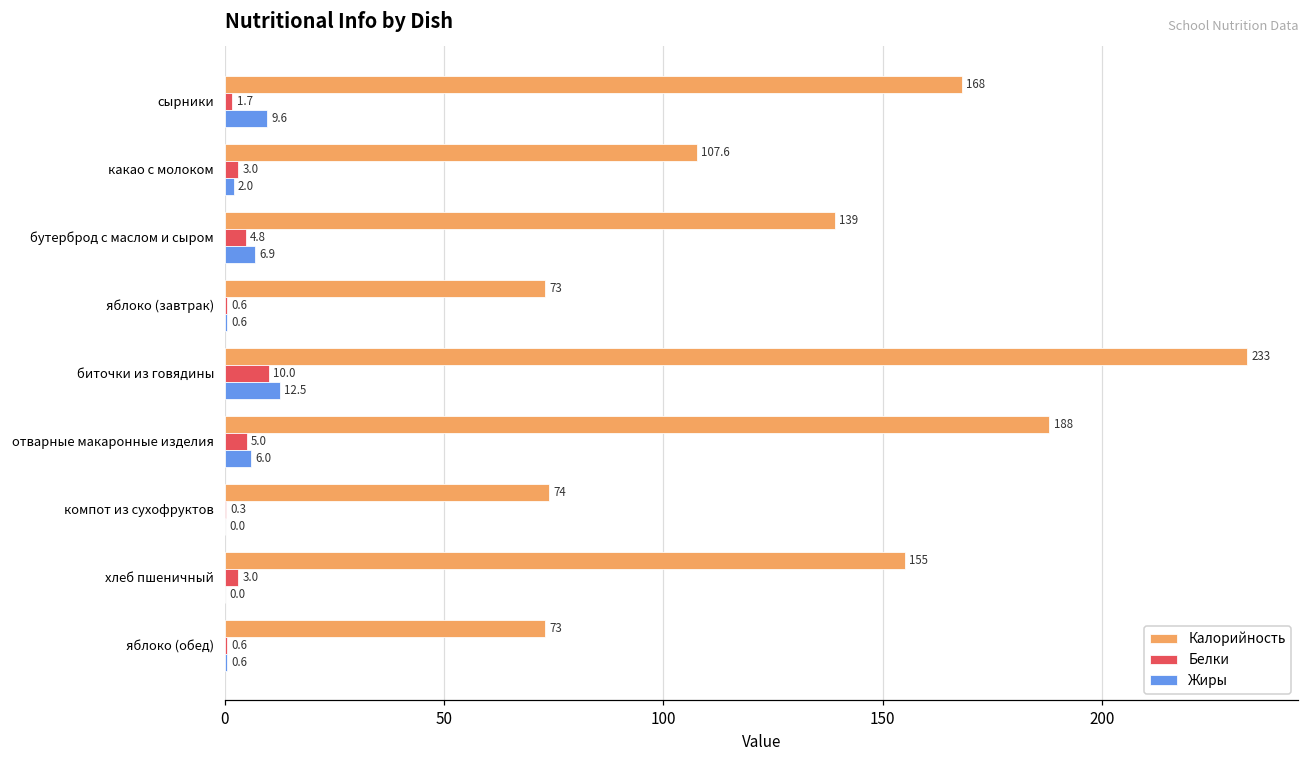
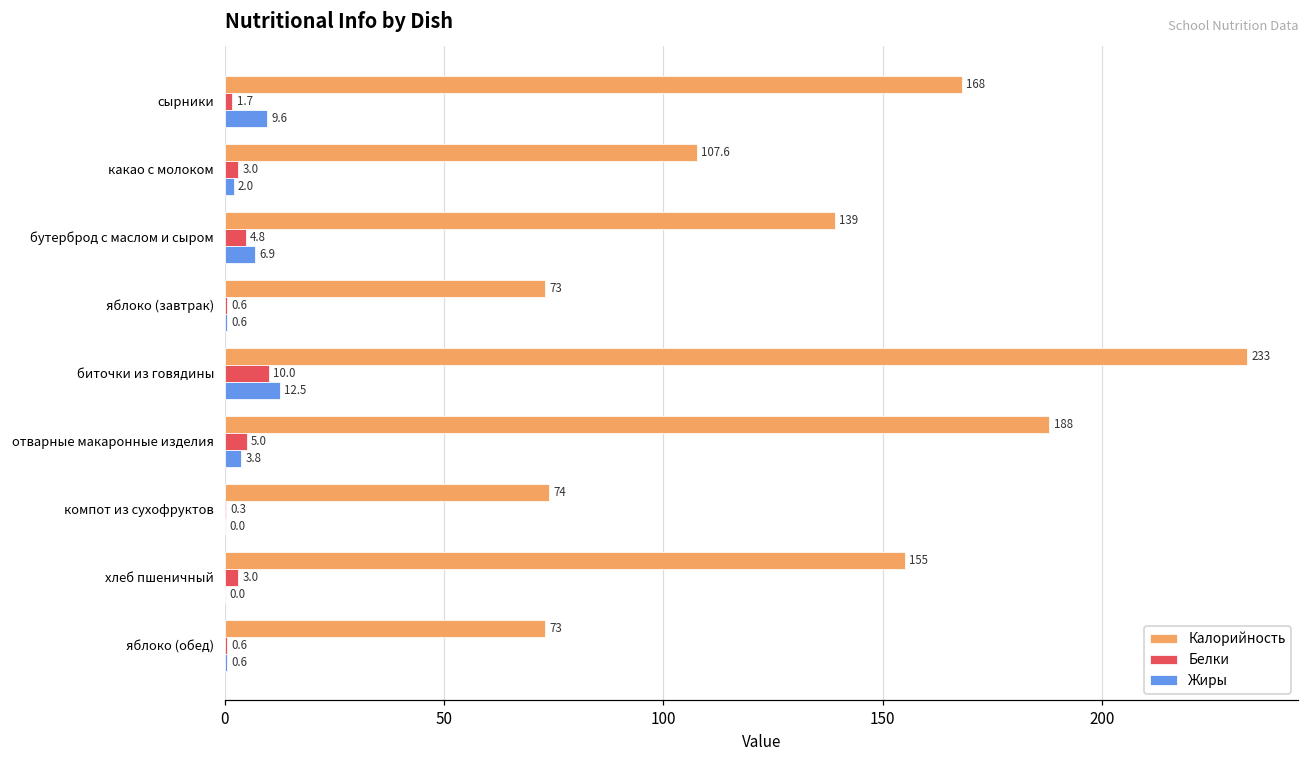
Жиры, отварные макаронные изделия: 6.0 -> 3.8
